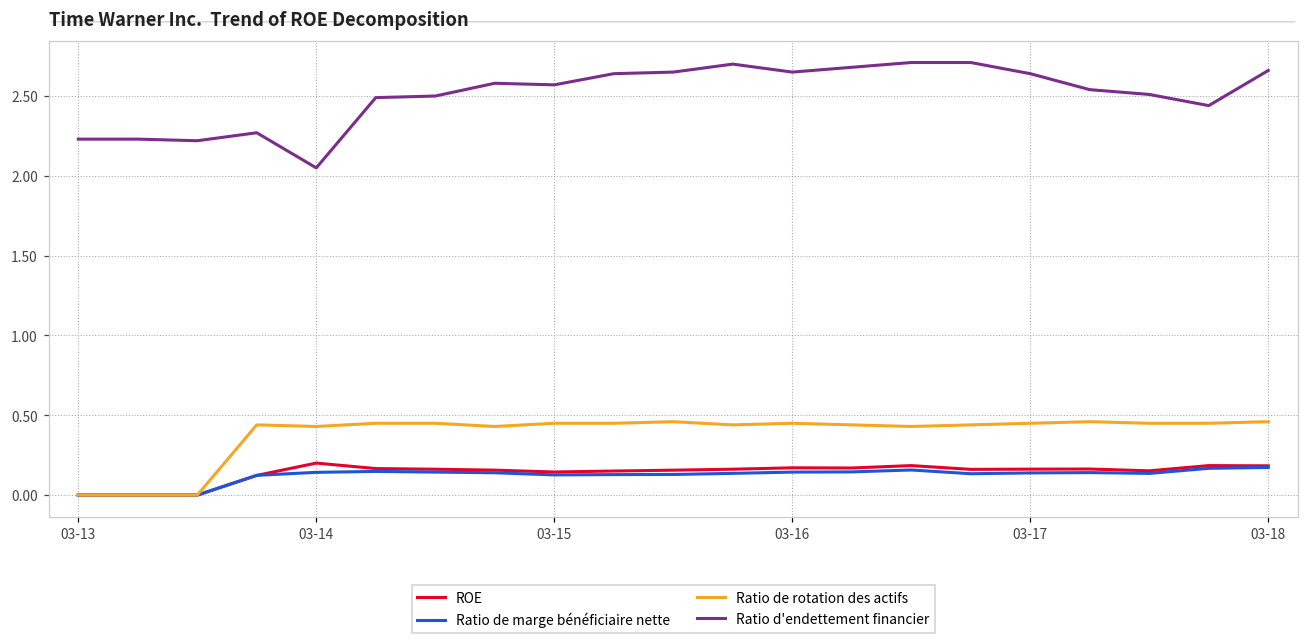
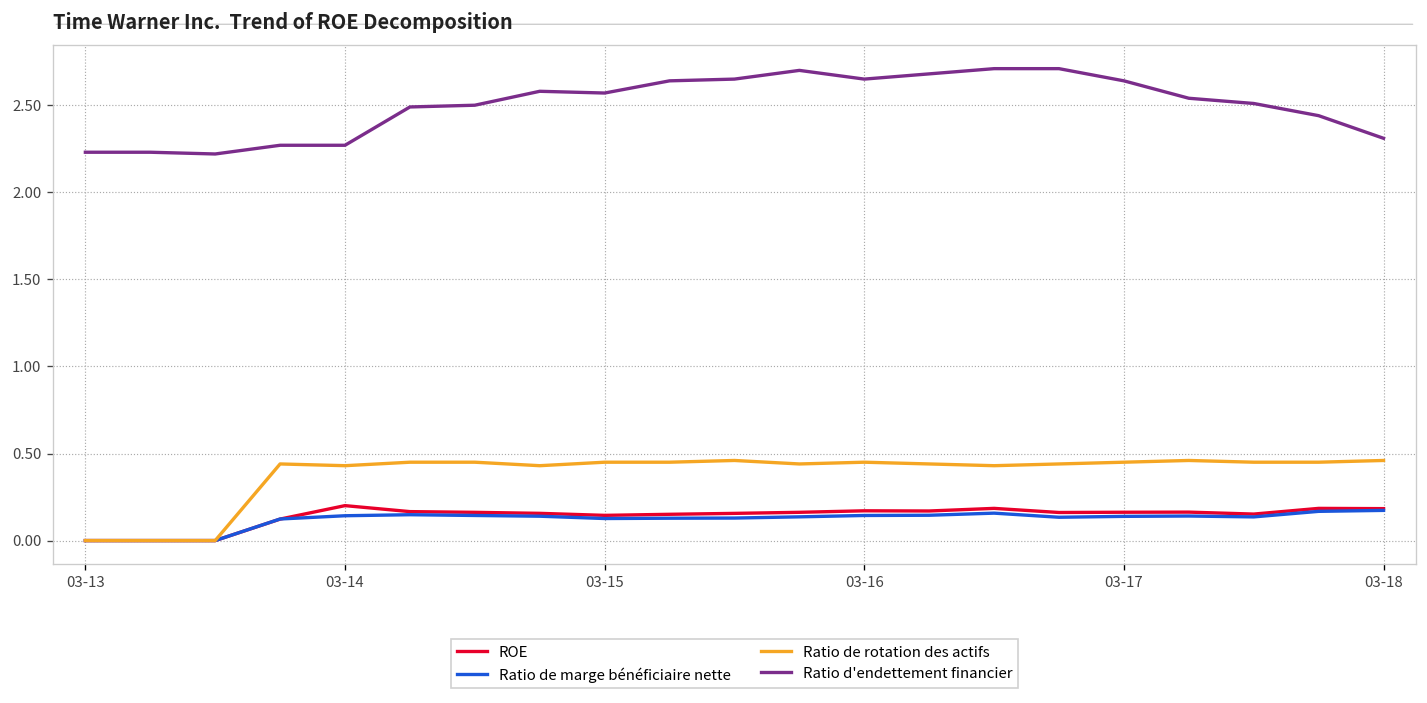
Ratio d'endettement financier, 03-14: 2.05 -> 2.27
Ratio d'endettement financier, 03-18: 2.66 -> 2.31
